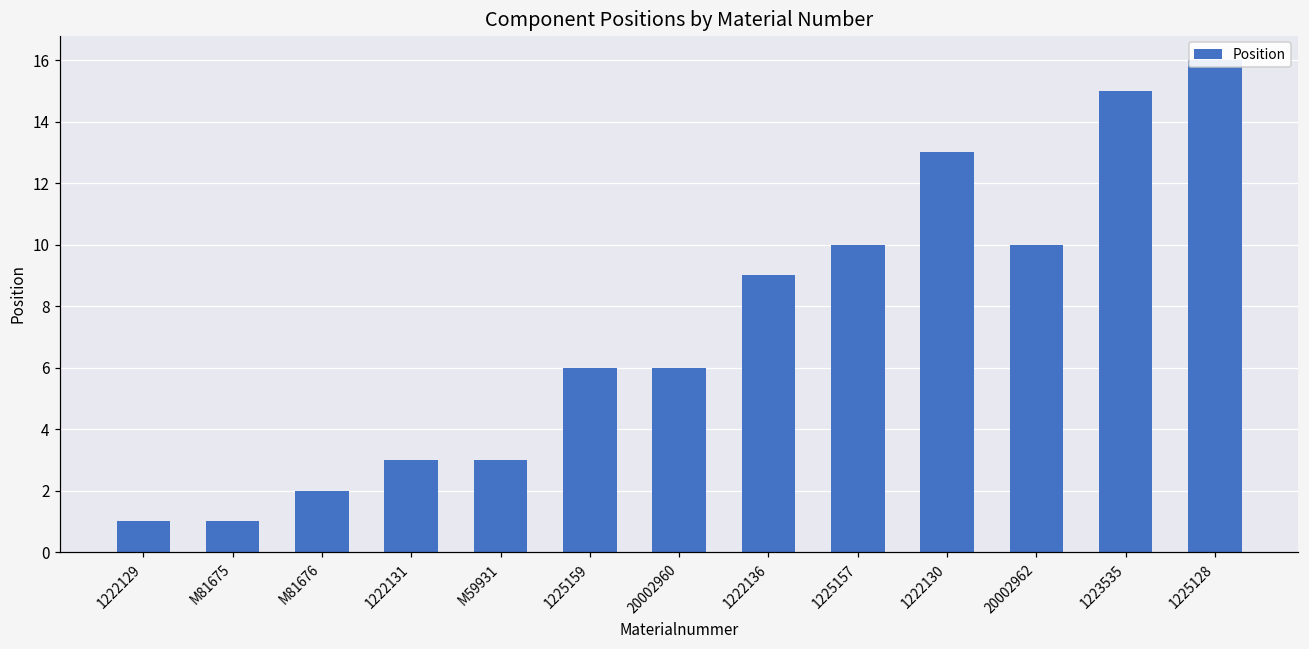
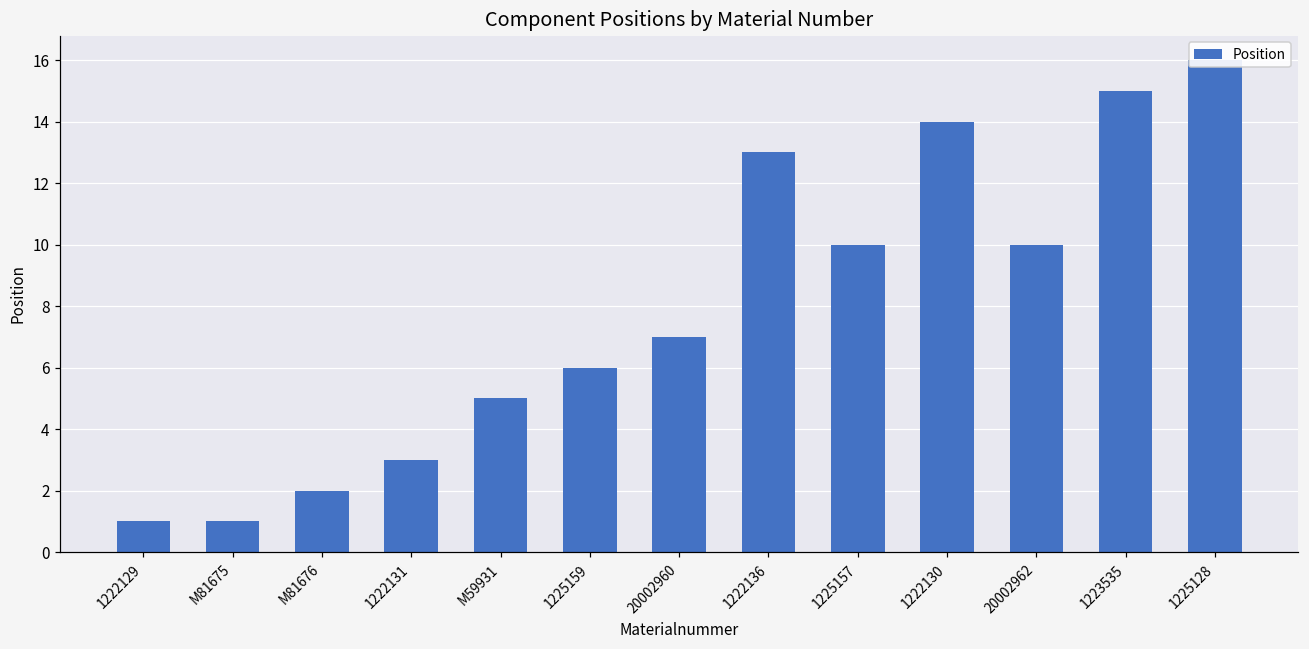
M59931: 3 -> 5
20002960: 6 -> 7
1222136: 9 -> 13
1222130: 13 -> 14
